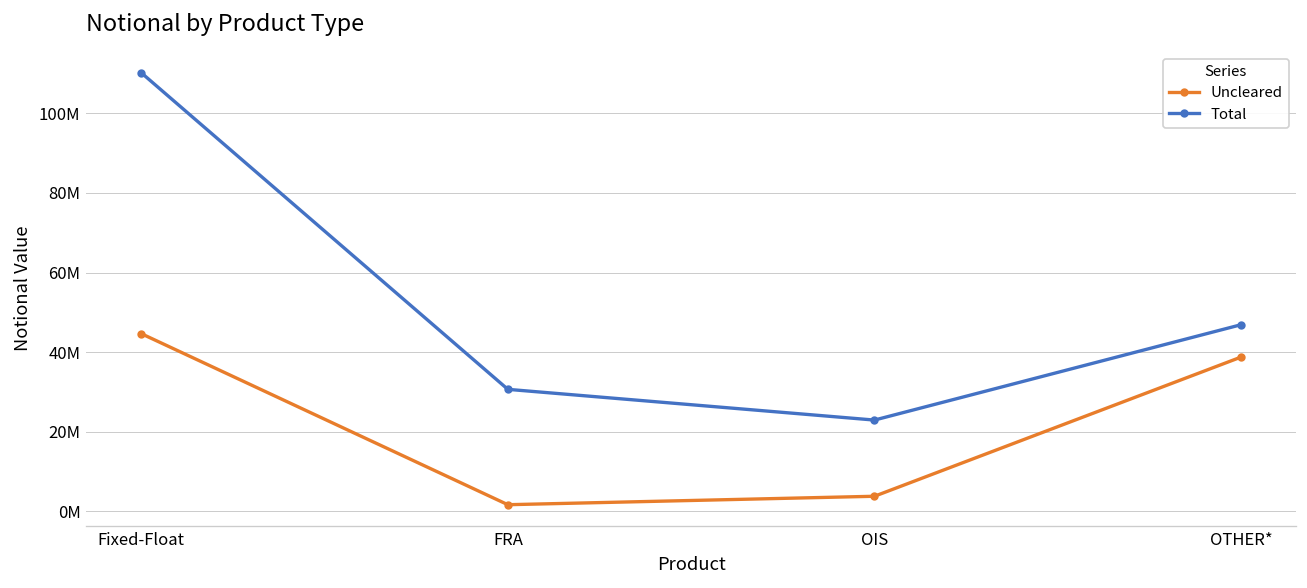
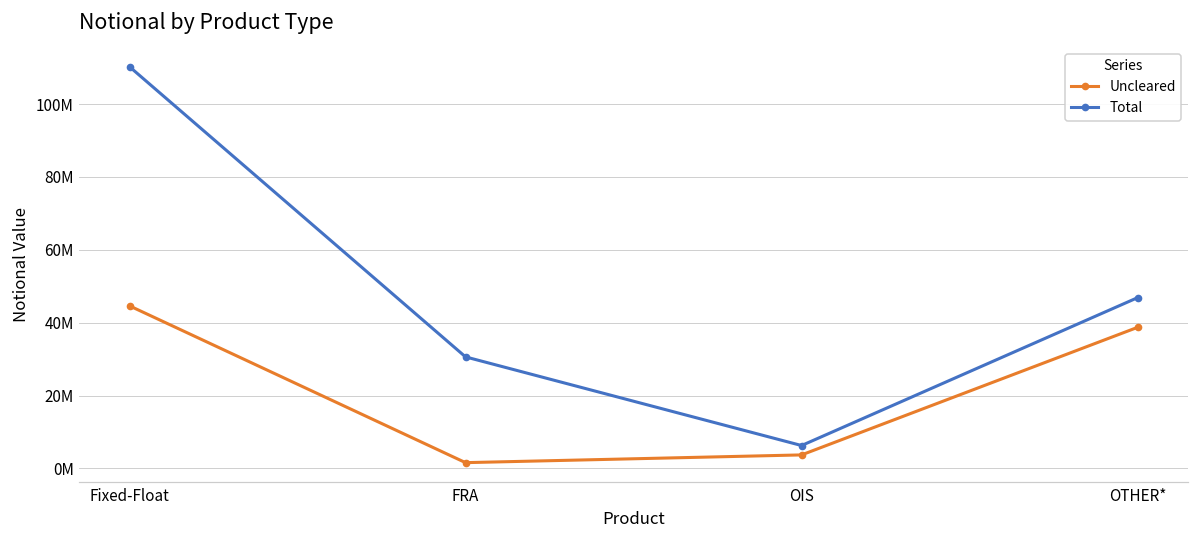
Total, OIS: 23000000 -> 6000000
